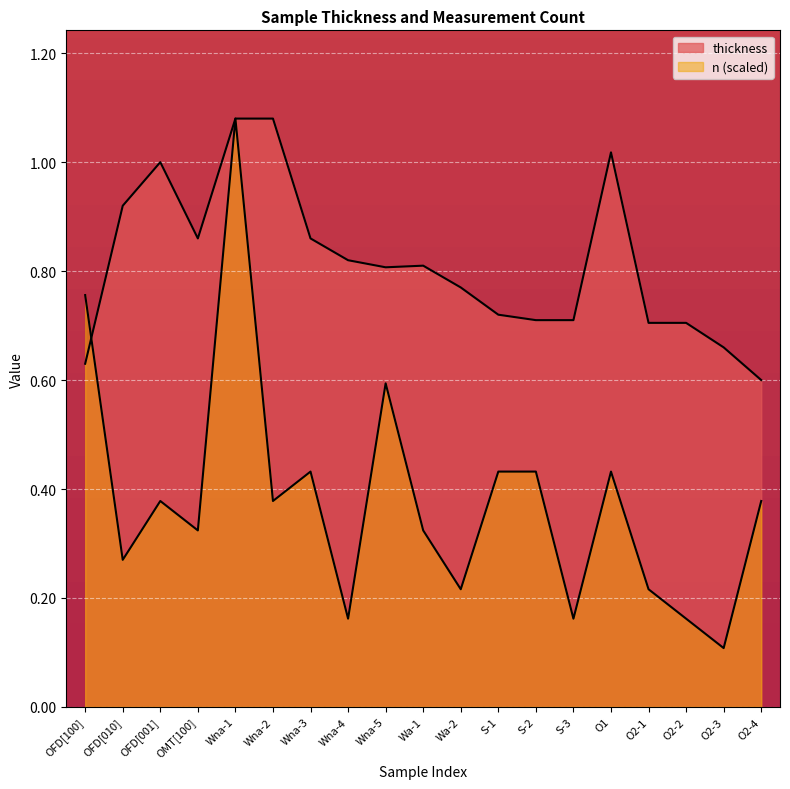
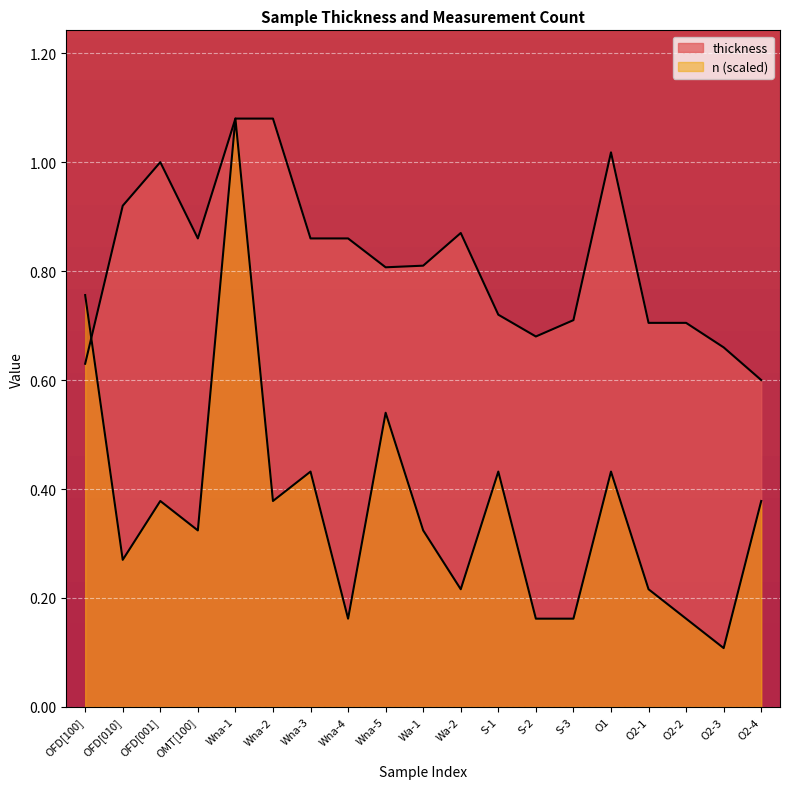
thickness, Wna-4: 0.82 -> 0.86
n (scaled), Wna-5: 0.59 -> 0.54
thickness, Wa-2: 0.77 -> 0.87
thickness, S-2: 0.71 -> 0.68
n (scaled), S-2: 0.43 -> 0.16
